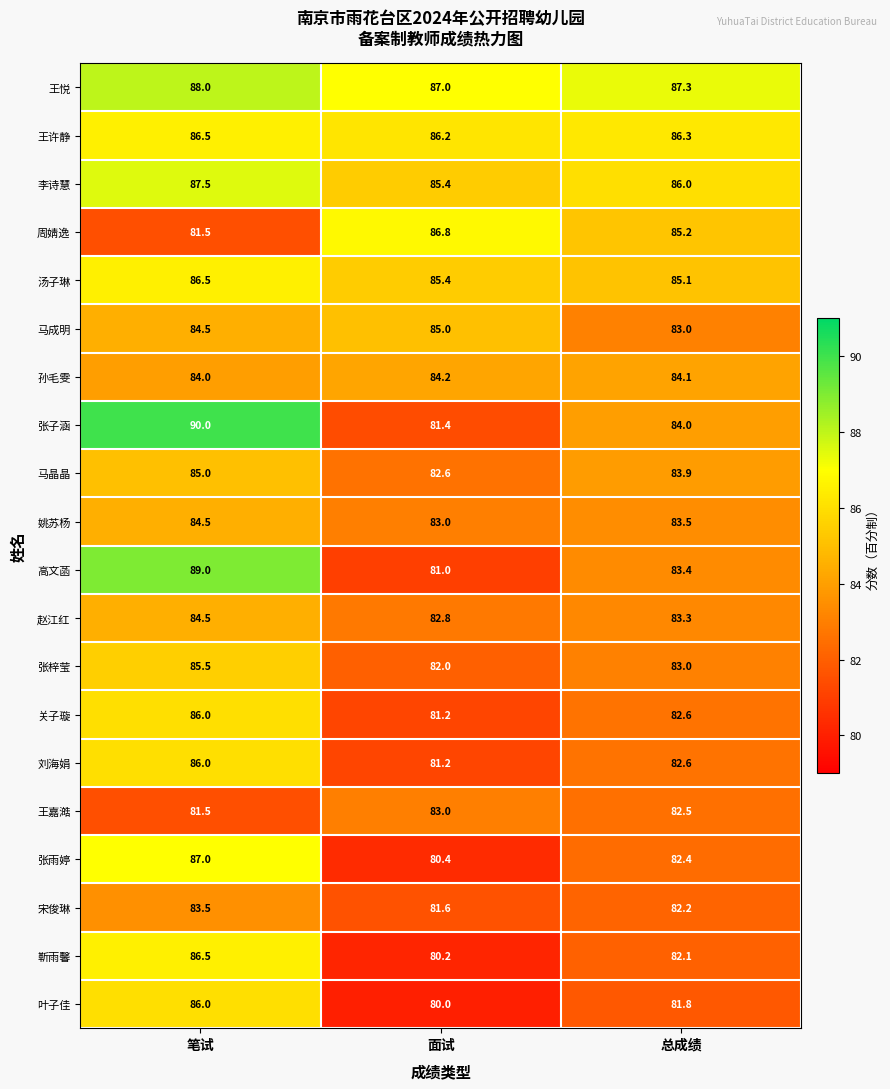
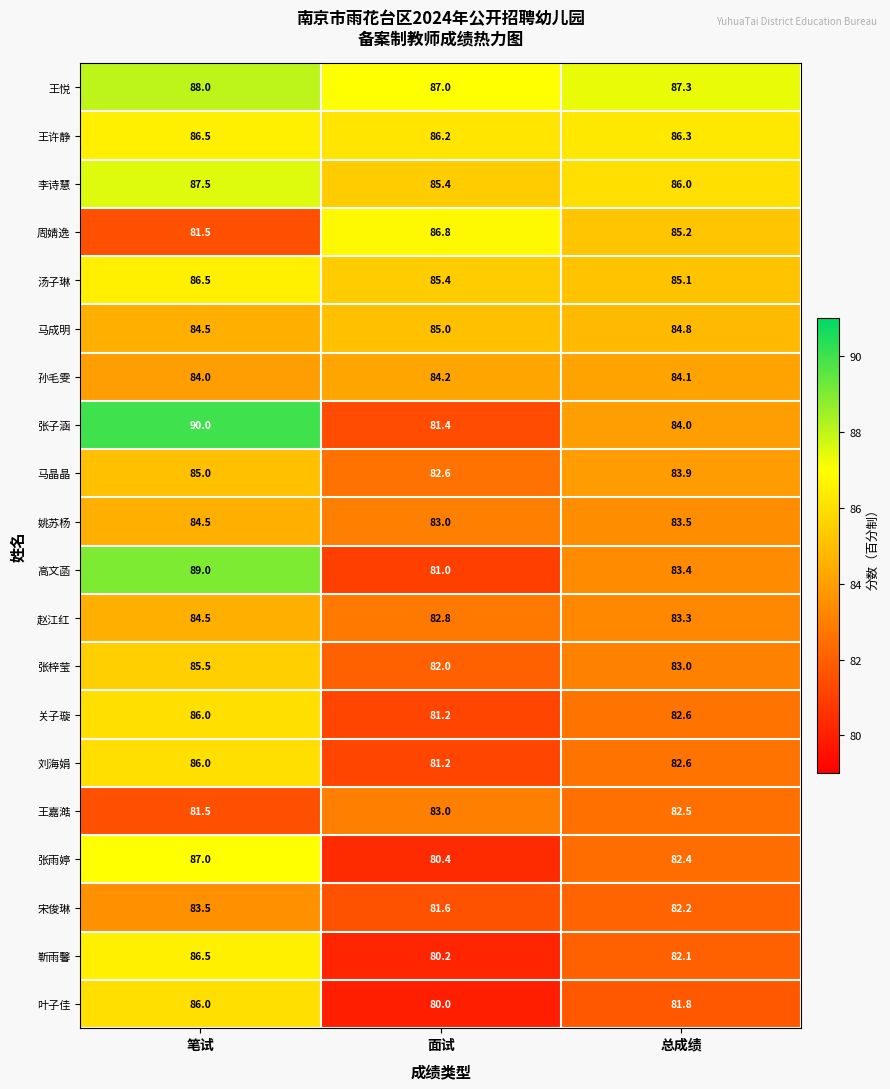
马成明, 总成绩: 83.0 -> 84.8
